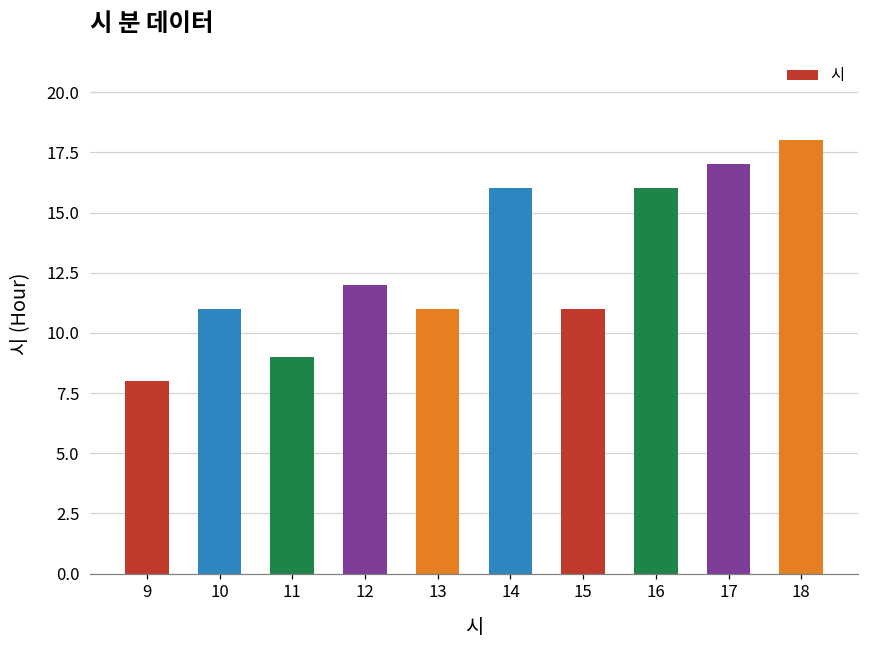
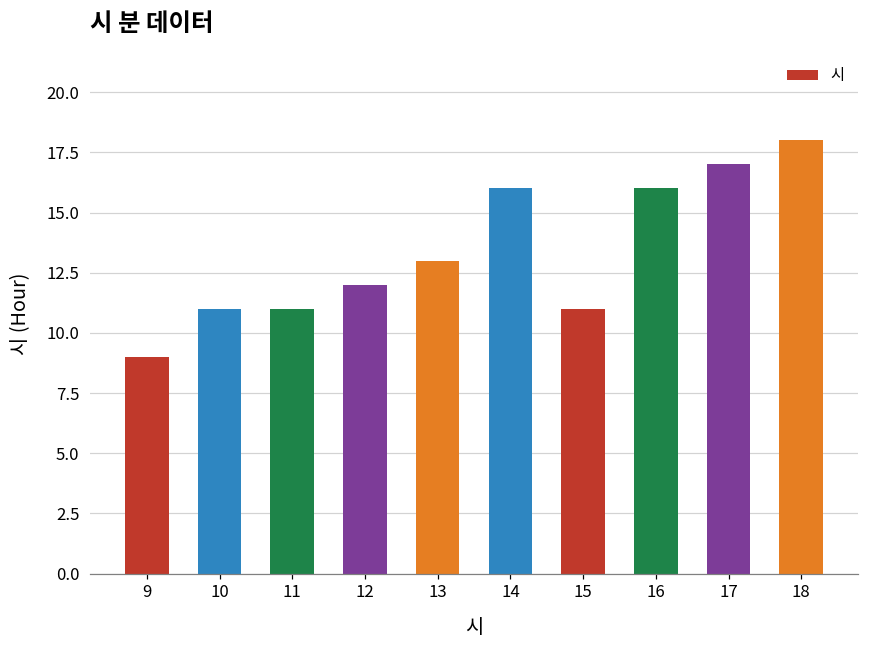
9: 8 -> 9
11: 9 -> 11
13: 11 -> 13
